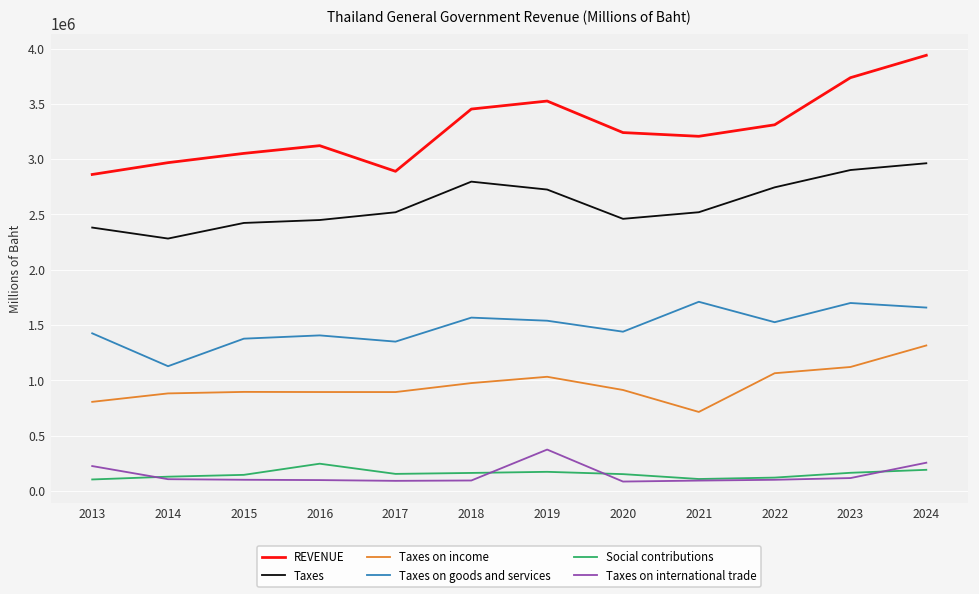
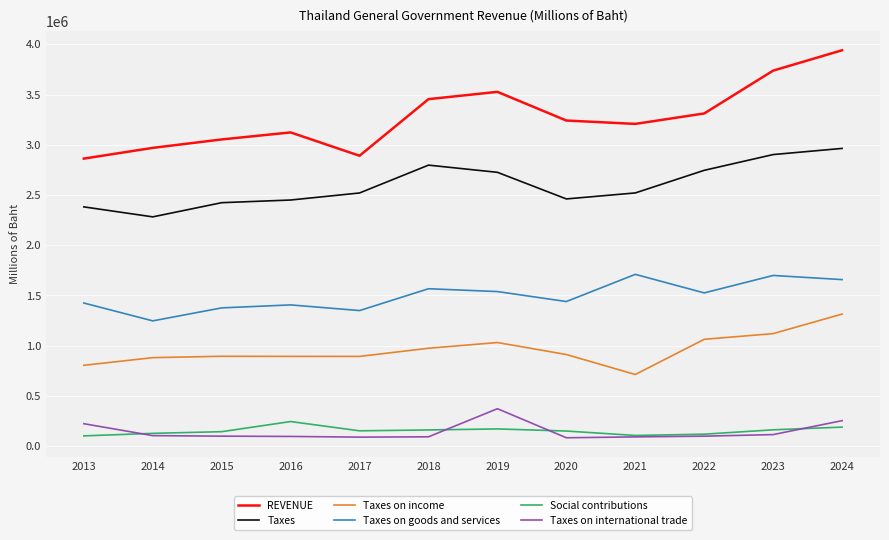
Taxes on goods and services, 2014: 1130000 -> 1250000
